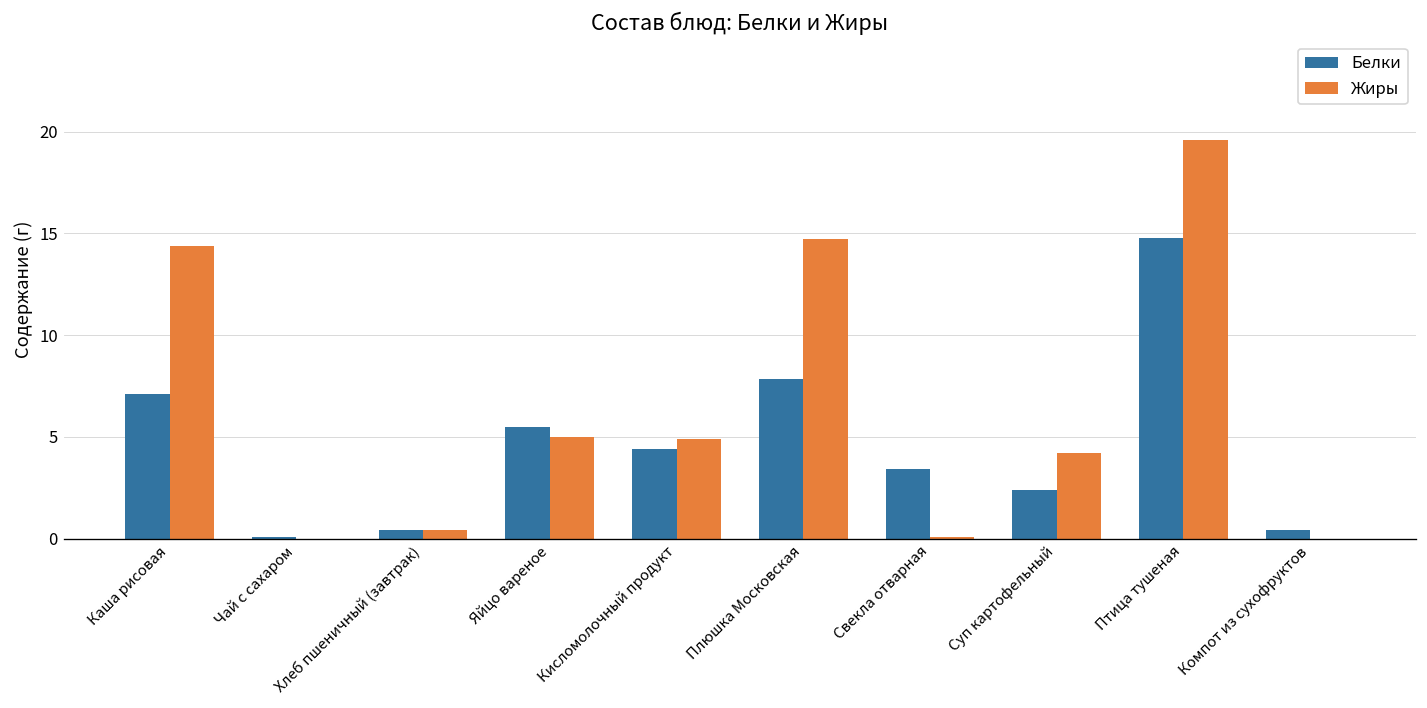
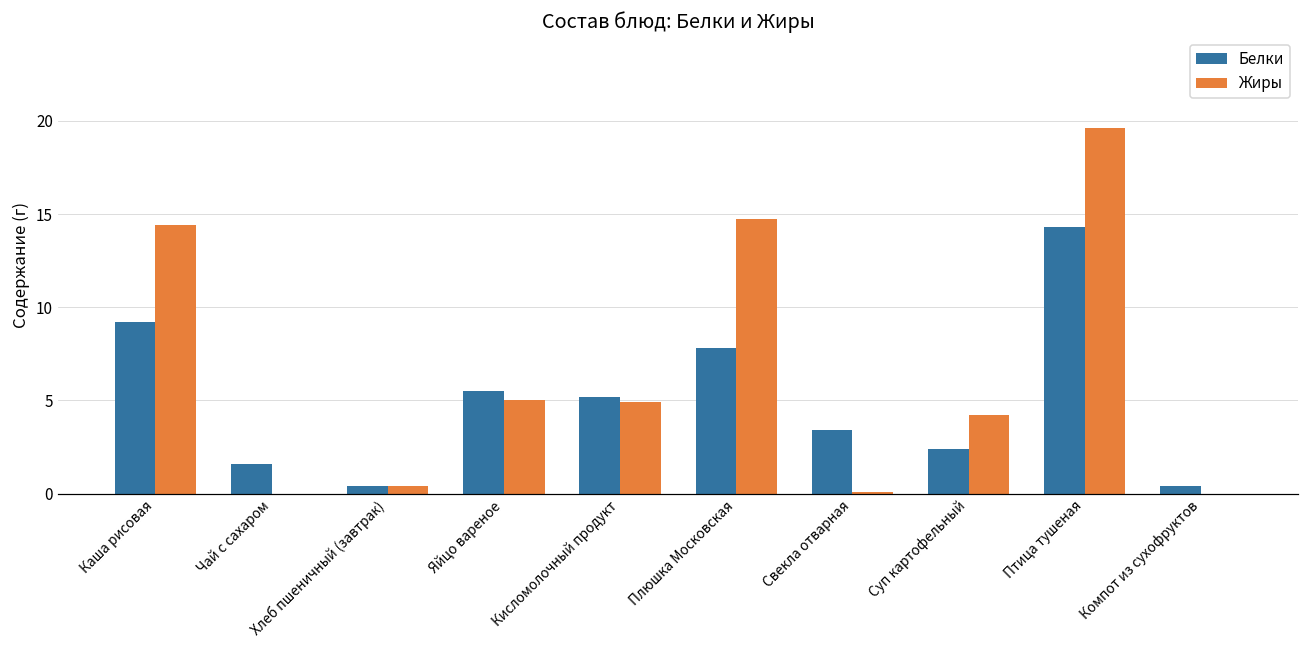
Белки, Каша рисовая: 7.1 -> 9.2
Белки, Чай с сахаром: 0.1 -> 1.6
Белки, Кисломолочный продукт: 4.4 -> 5.2
Белки, Птица тушеная: 14.8 -> 14.3
